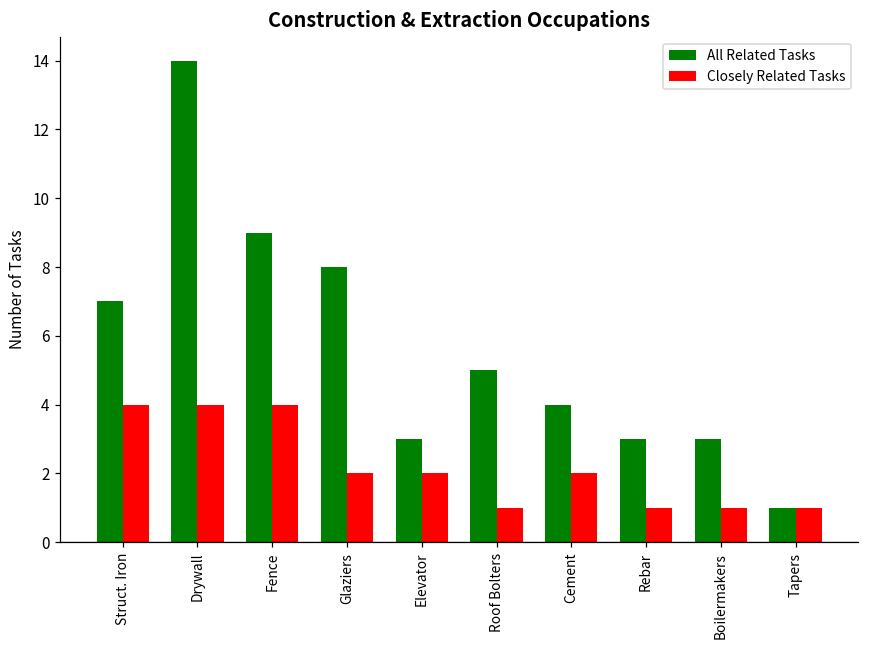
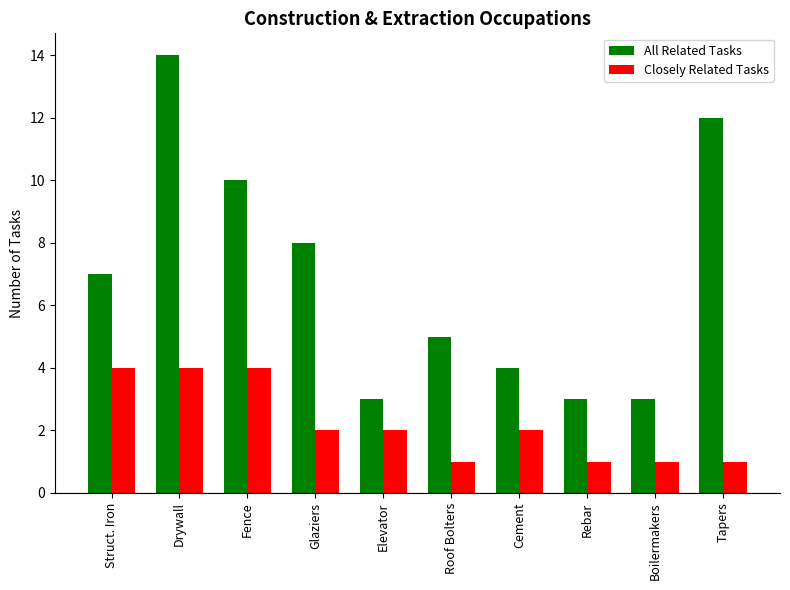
All Related Tasks, Fence: 9 -> 10
All Related Tasks, Tapers: 1 -> 12
